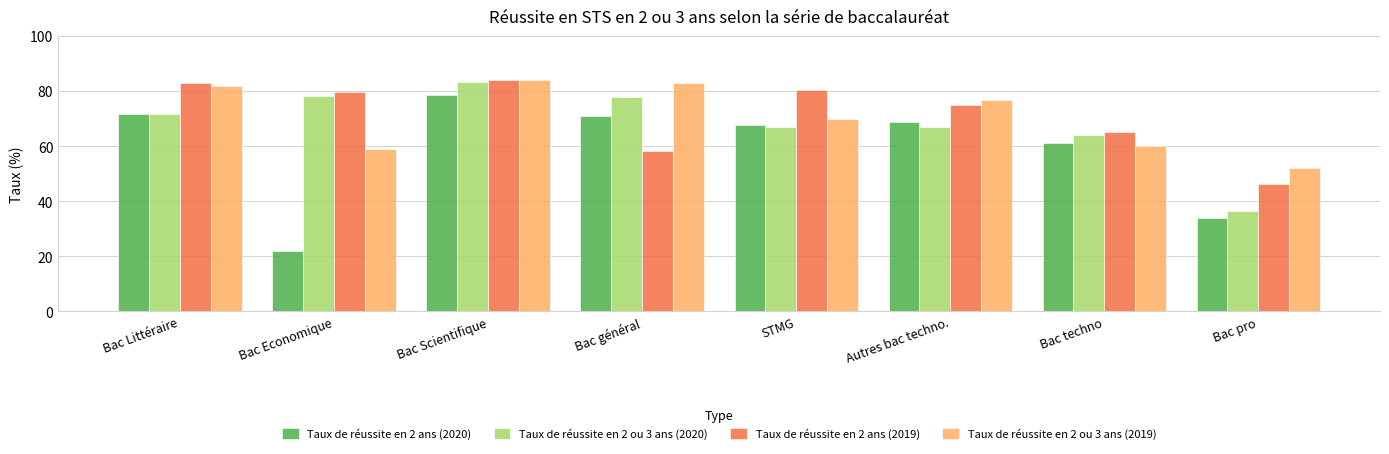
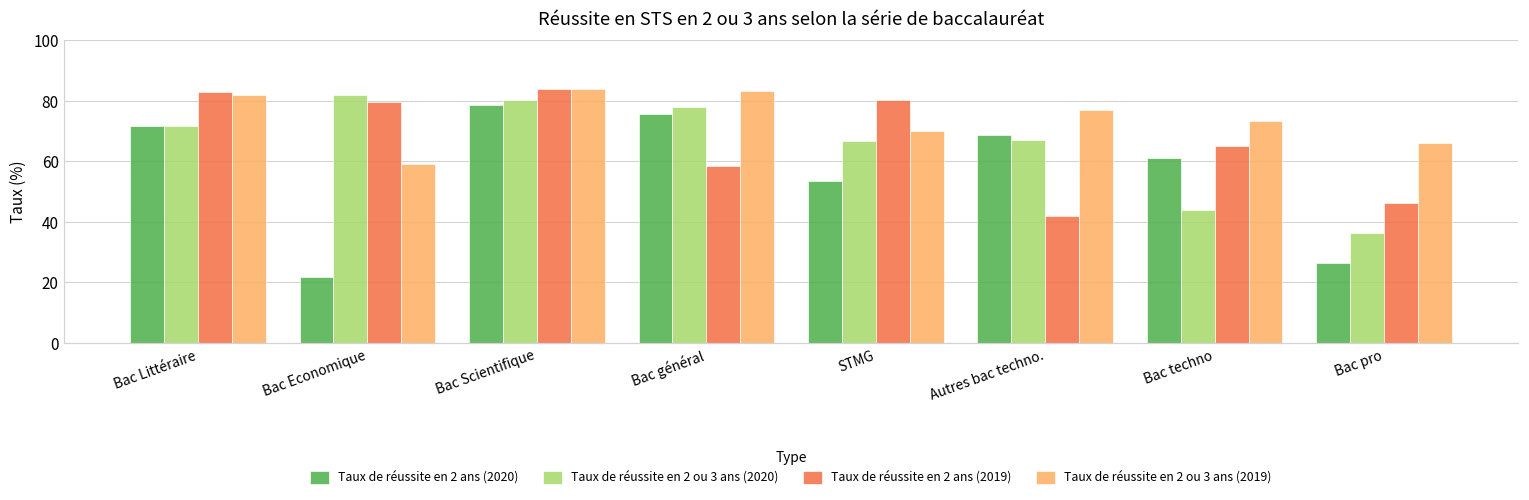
Taux de réussite en 2 ou 3 ans (2020), Bac Economique: 78 -> 82
Taux de réussite en 2 ou 3 ans (2020), Bac Scientifique: 83 -> 80
Taux de réussite en 2 ans (2020), Bac général: 71 -> 76
Taux de réussite en 2 ans (2020), STMG: 68 -> 53
Taux de réussite en 2 ans (2019), Autres bac techno.: 75 -> 42
Taux de réussite en 2 ou 3 ans (2020), Bac techno: 64 -> 44
Taux de réussite en 2 ou 3 ans (2019), Bac techno: 60 -> 73
Taux de réussite en 2 ans (2020), Bac pro: 34 -> 26
Taux de réussite en 2 ou 3 ans (2019), Bac pro: 52 -> 66
